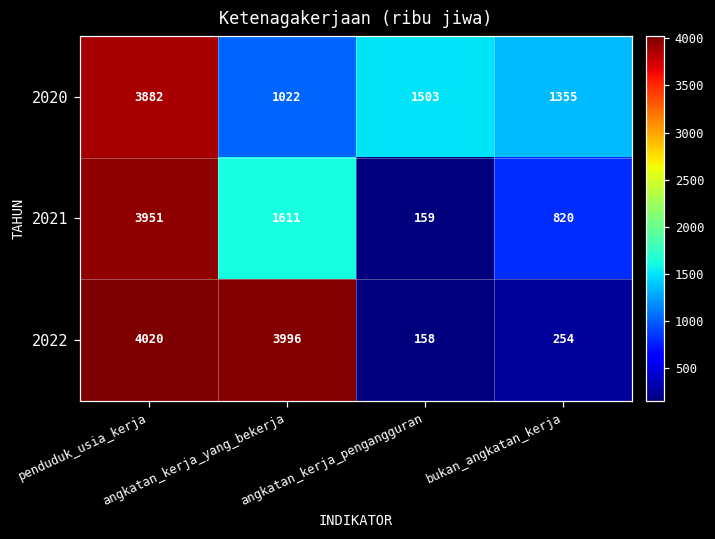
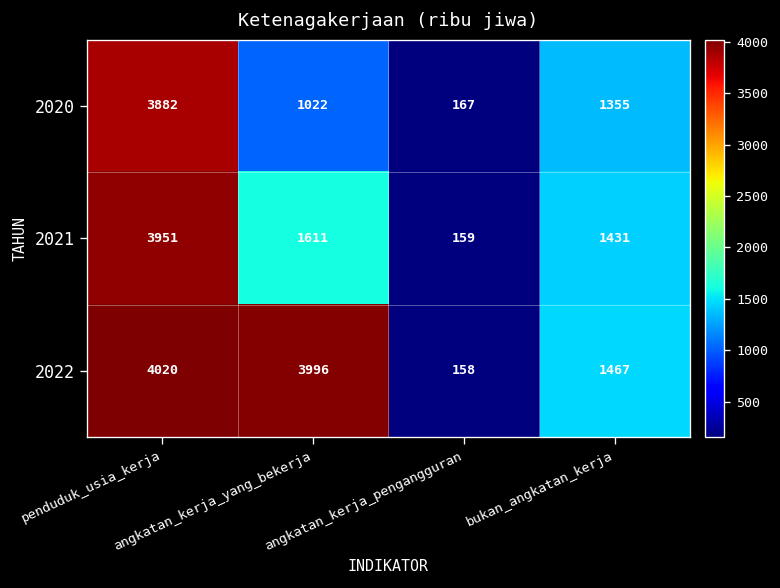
2020, angkatan_kerja_pengangguran: 1503 -> 167
2021, bukan_angkatan_kerja: 820 -> 1431
2022, bukan_angkatan_kerja: 254 -> 1467
